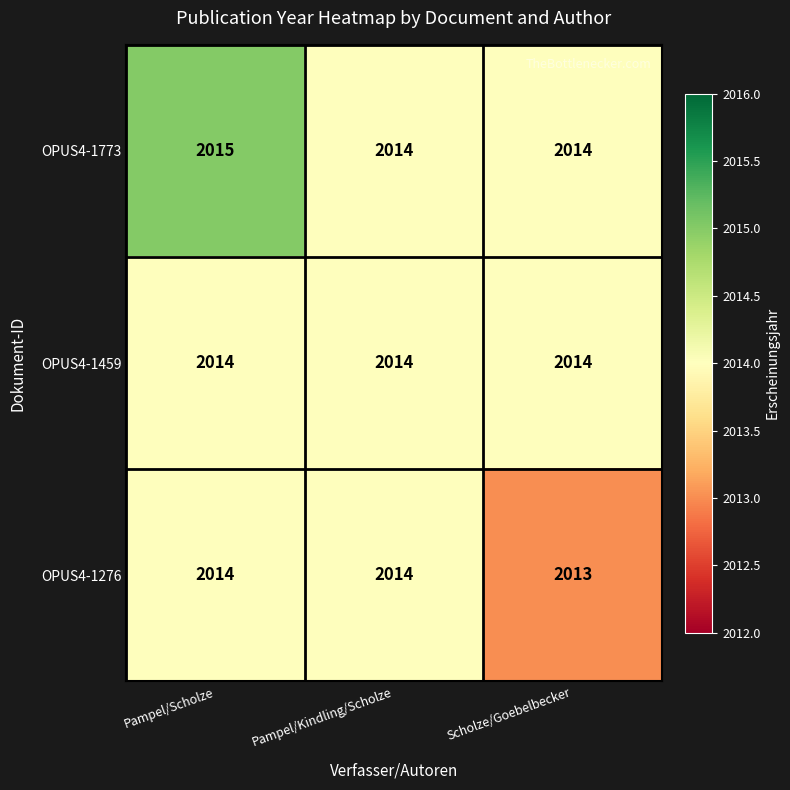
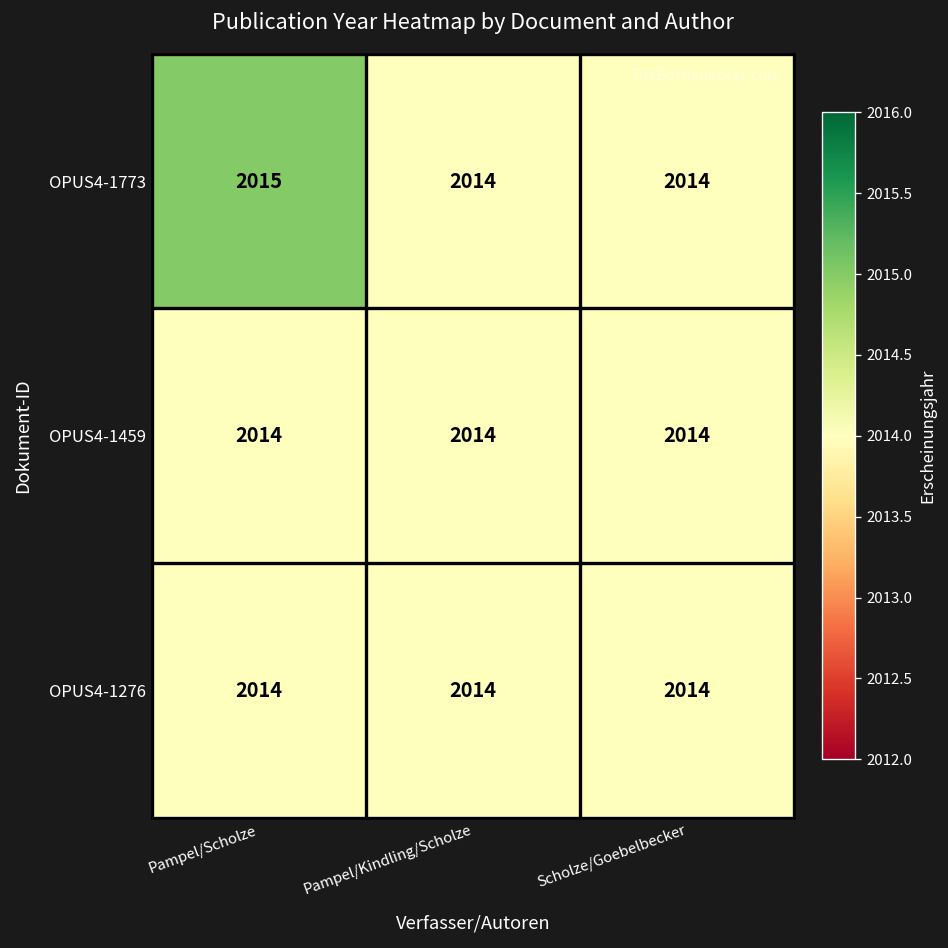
OPUS4-1276, Scholze/Goebelbecker: 2013 -> 2014
